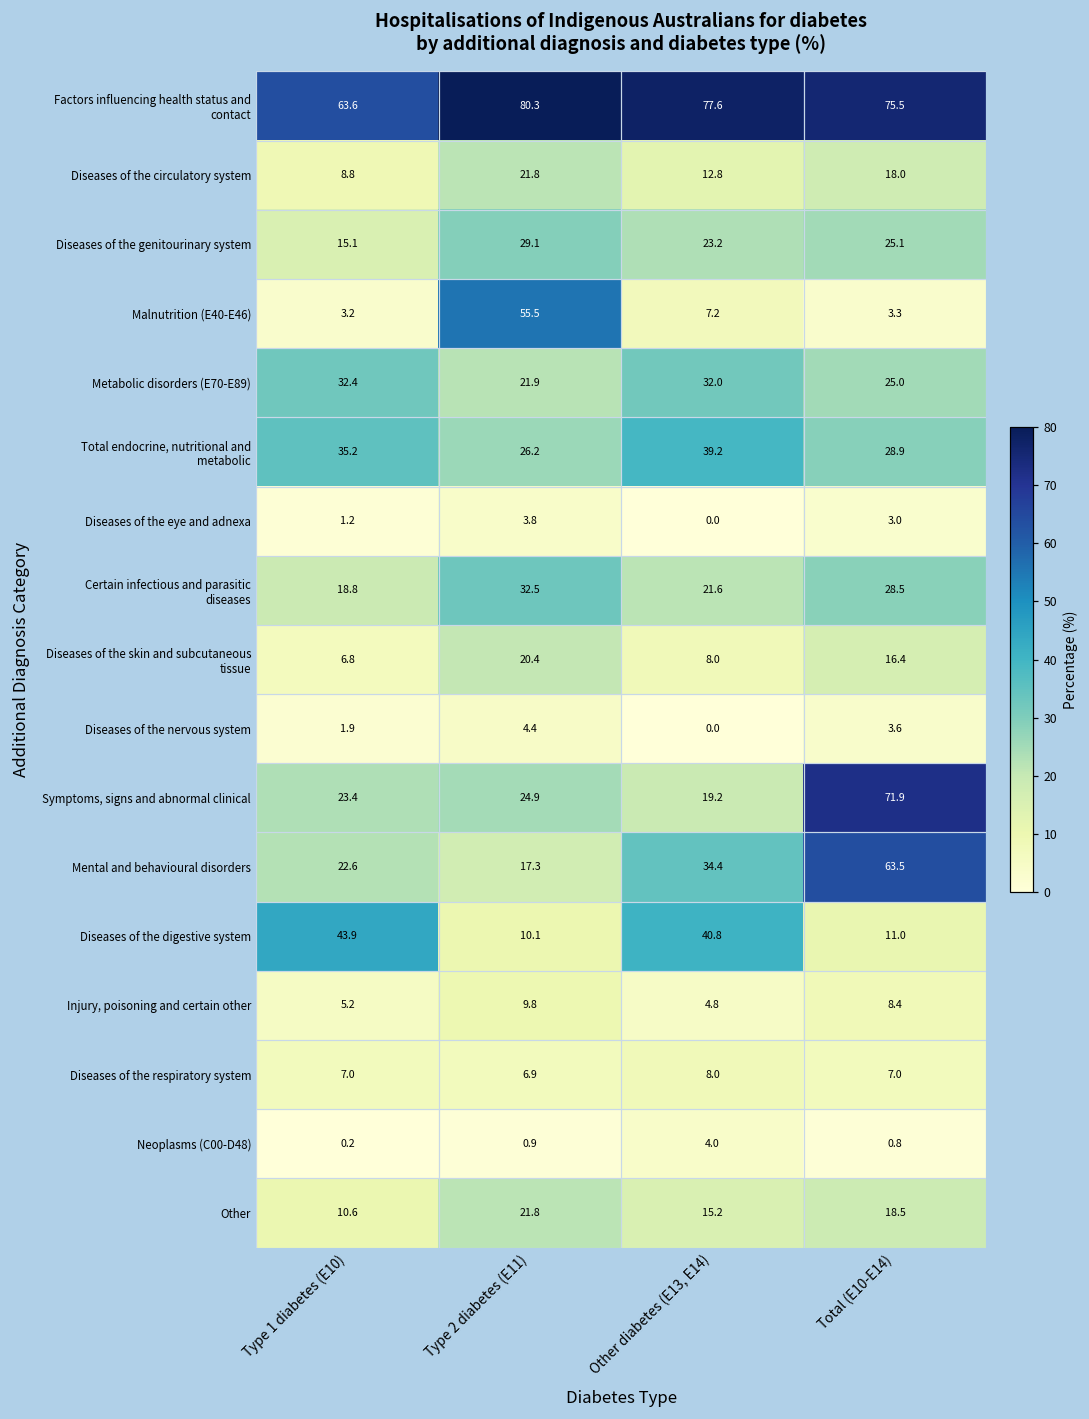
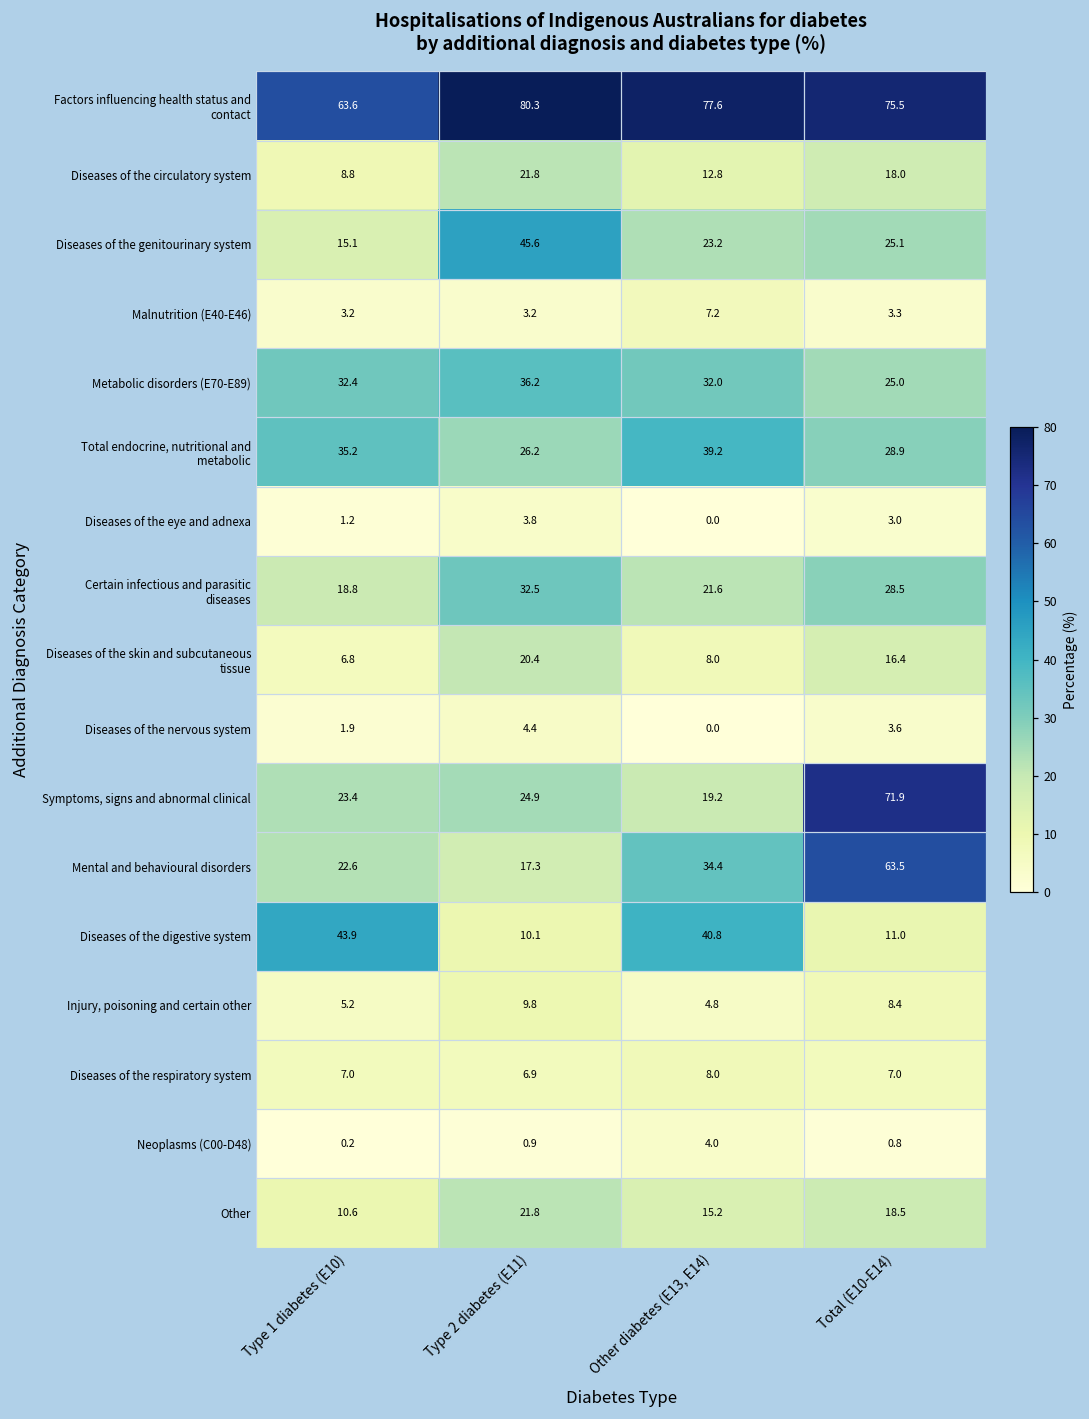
Diseases of the genitourinary system, Type 2 diabetes (E11): 29.1 -> 45.6
Malnutrition (E40-E46), Type 2 diabetes (E11): 55.5 -> 3.2
Metabolic disorders (E70-E89), Type 2 diabetes (E11): 21.9 -> 36.2
